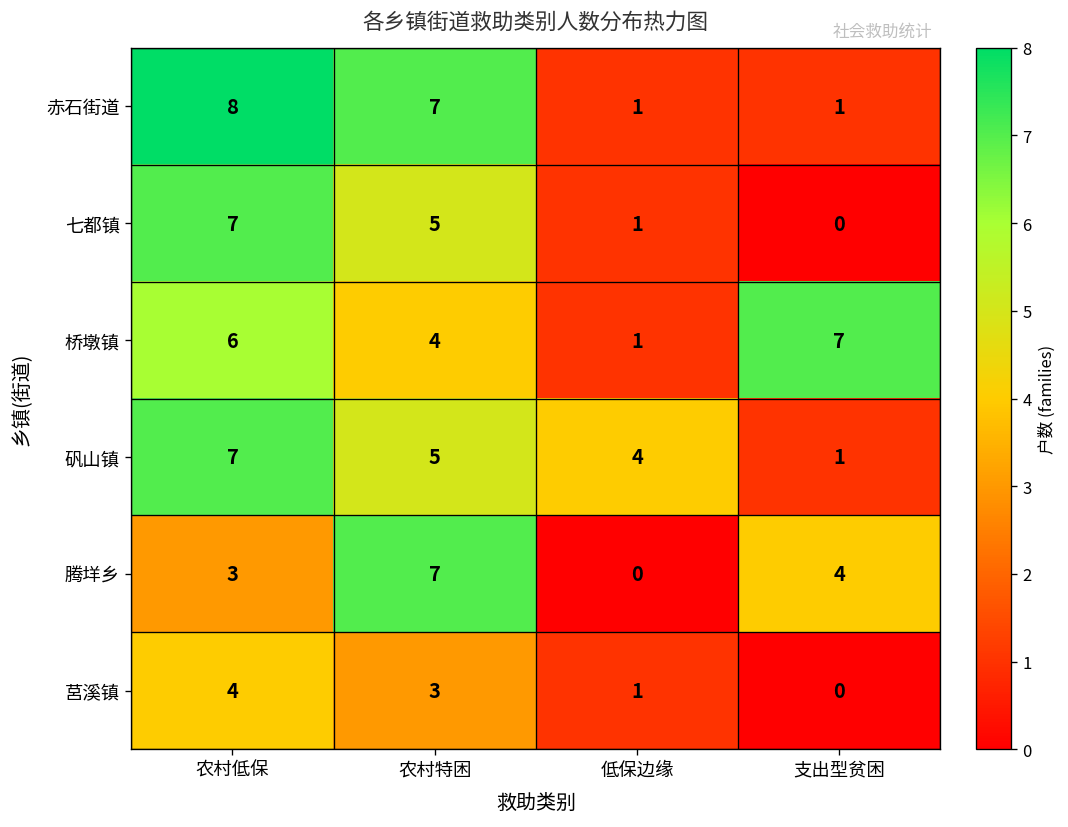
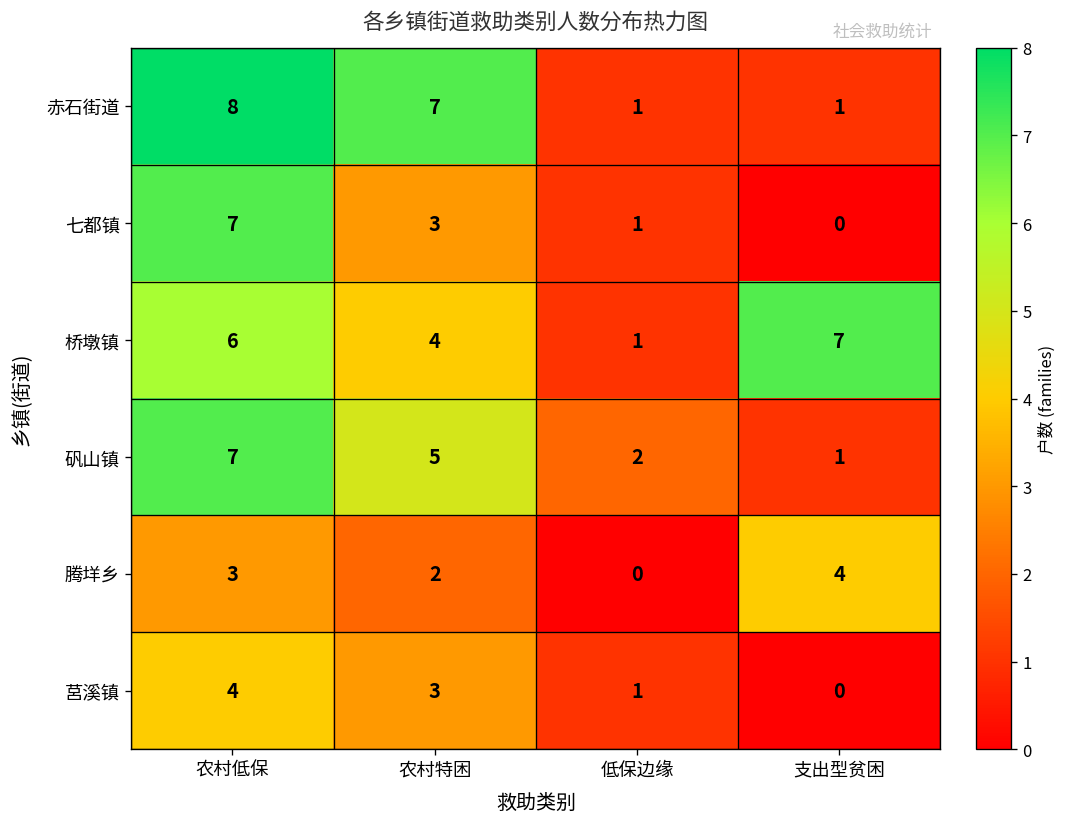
七都镇, 农村特困: 5 -> 3
矾山镇, 低保边缘: 4 -> 2
腾垟乡, 农村特困: 7 -> 2
